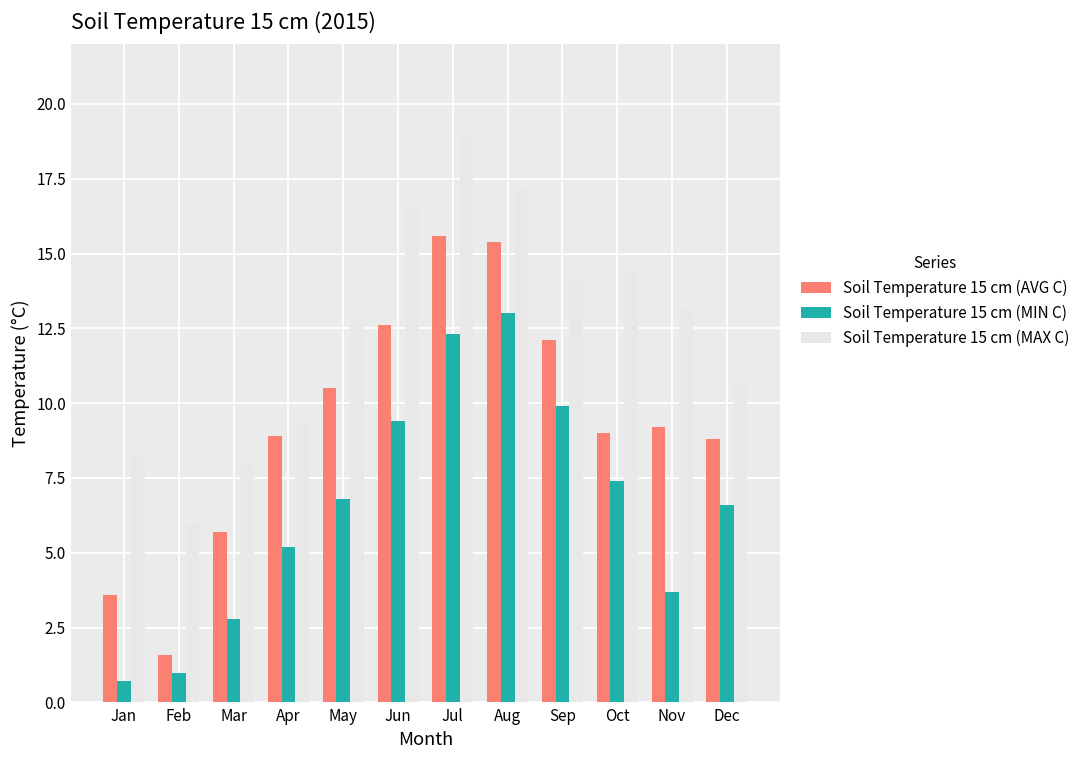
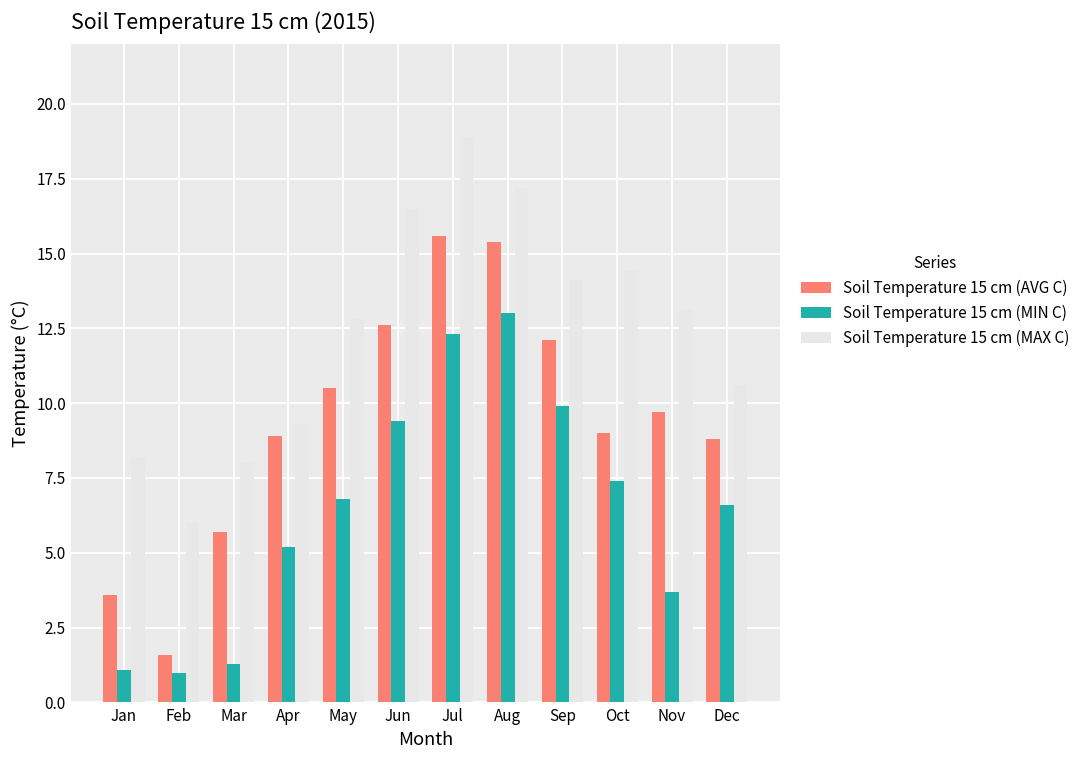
Soil Temperature 15 cm (MIN C), Jan: 0.7 -> 1.1
Soil Temperature 15 cm (MIN C), Mar: 2.8 -> 1.3
Soil Temperature 15 cm (AVG C), Nov: 9.2 -> 9.7
